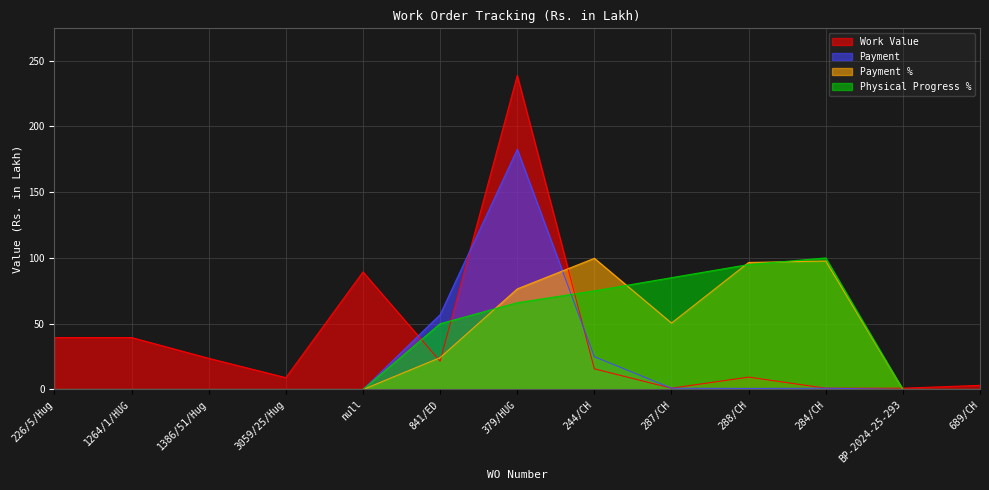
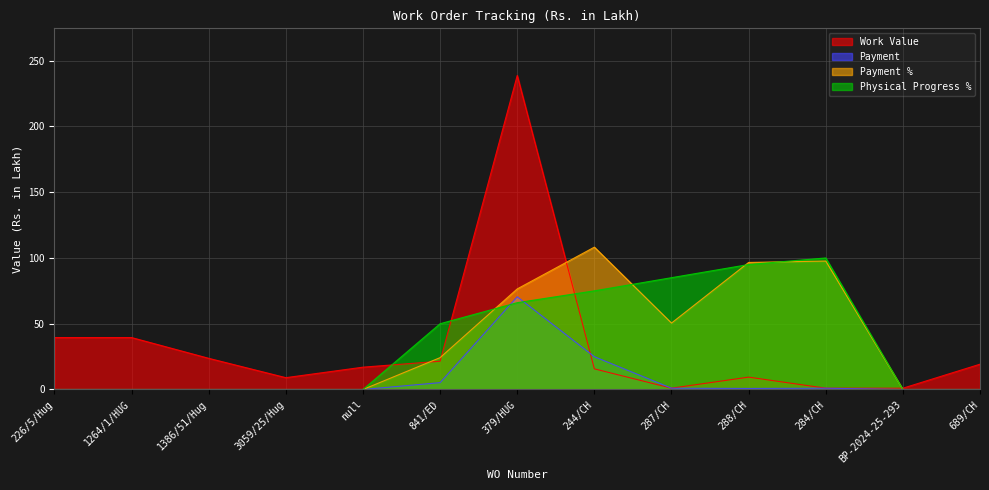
Work Value, null: 89 -> 17
Payment, 841/ED: 57 -> 5
Payment, 379/HUG: 183 -> 71
Payment %, 244/CH: 100 -> 108
Work Value, 689/CH: 3 -> 19
